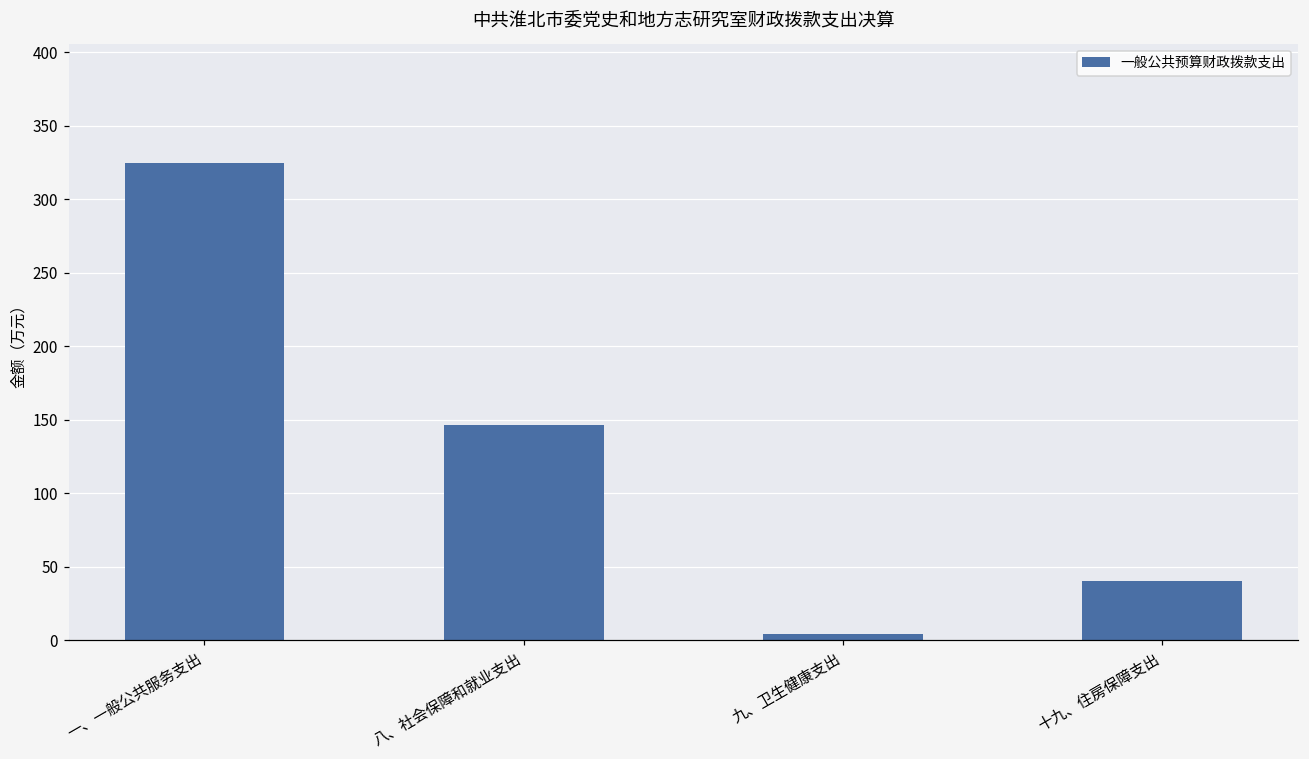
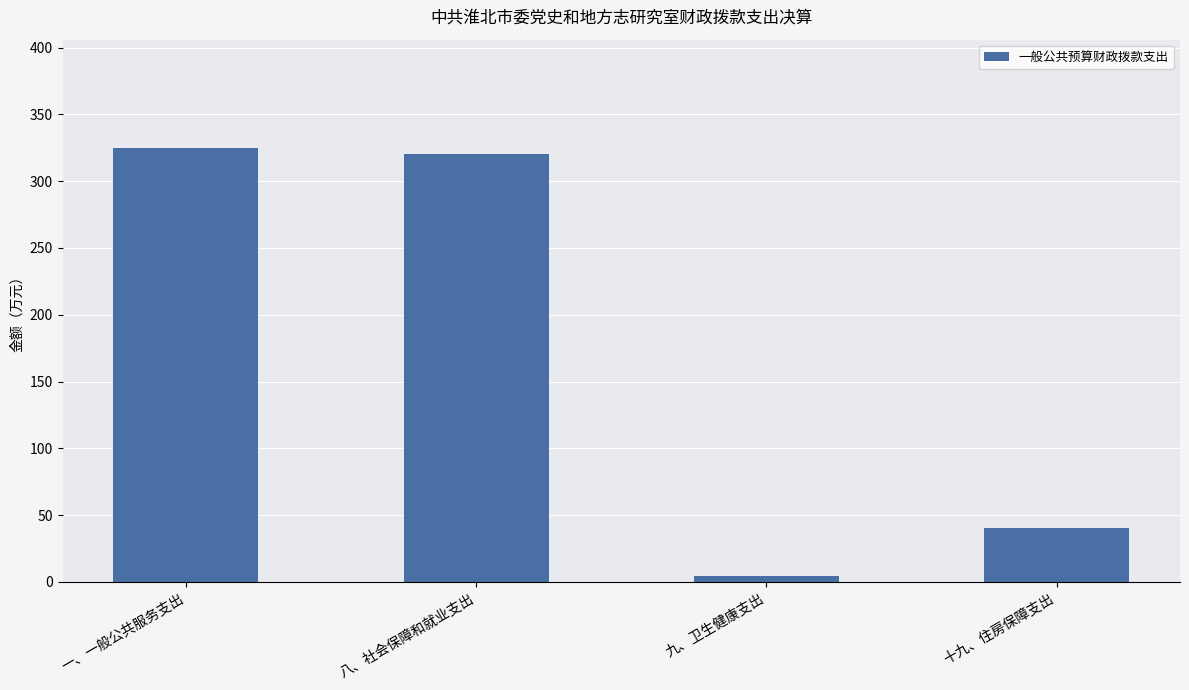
八、社会保障和就业支出: 146 -> 320
